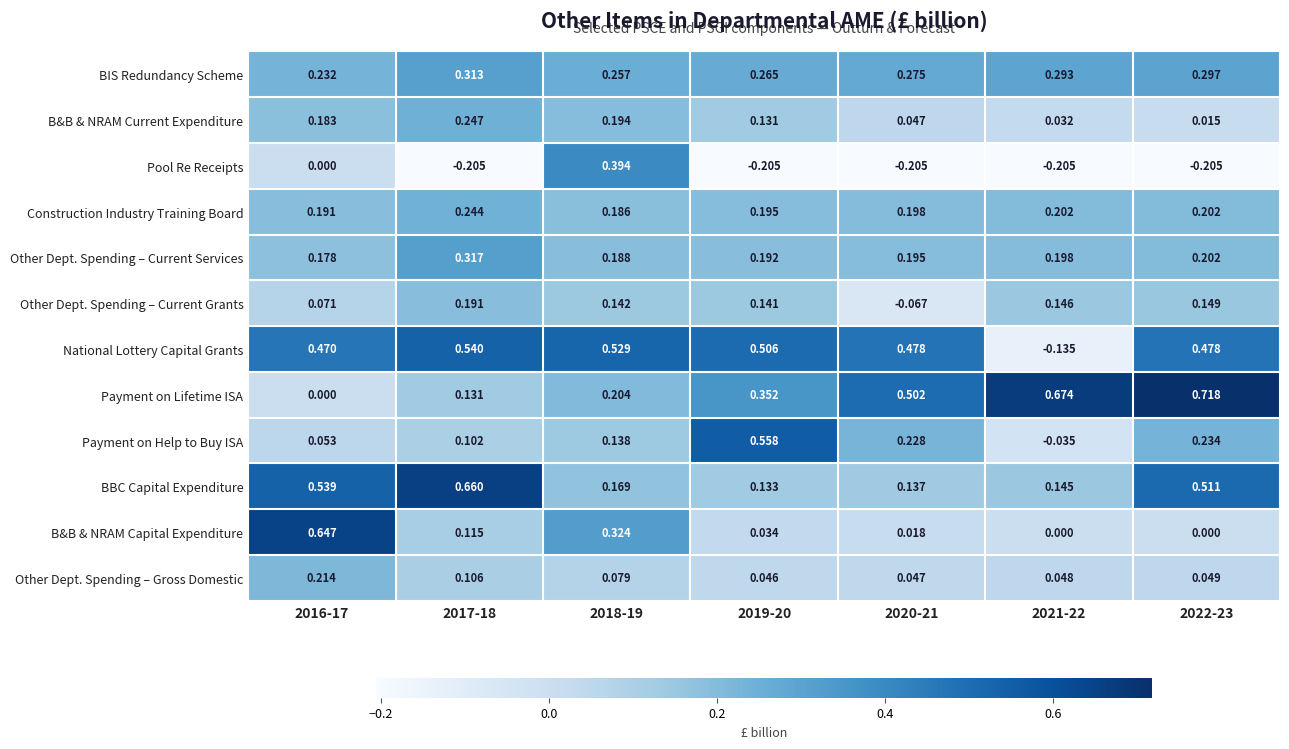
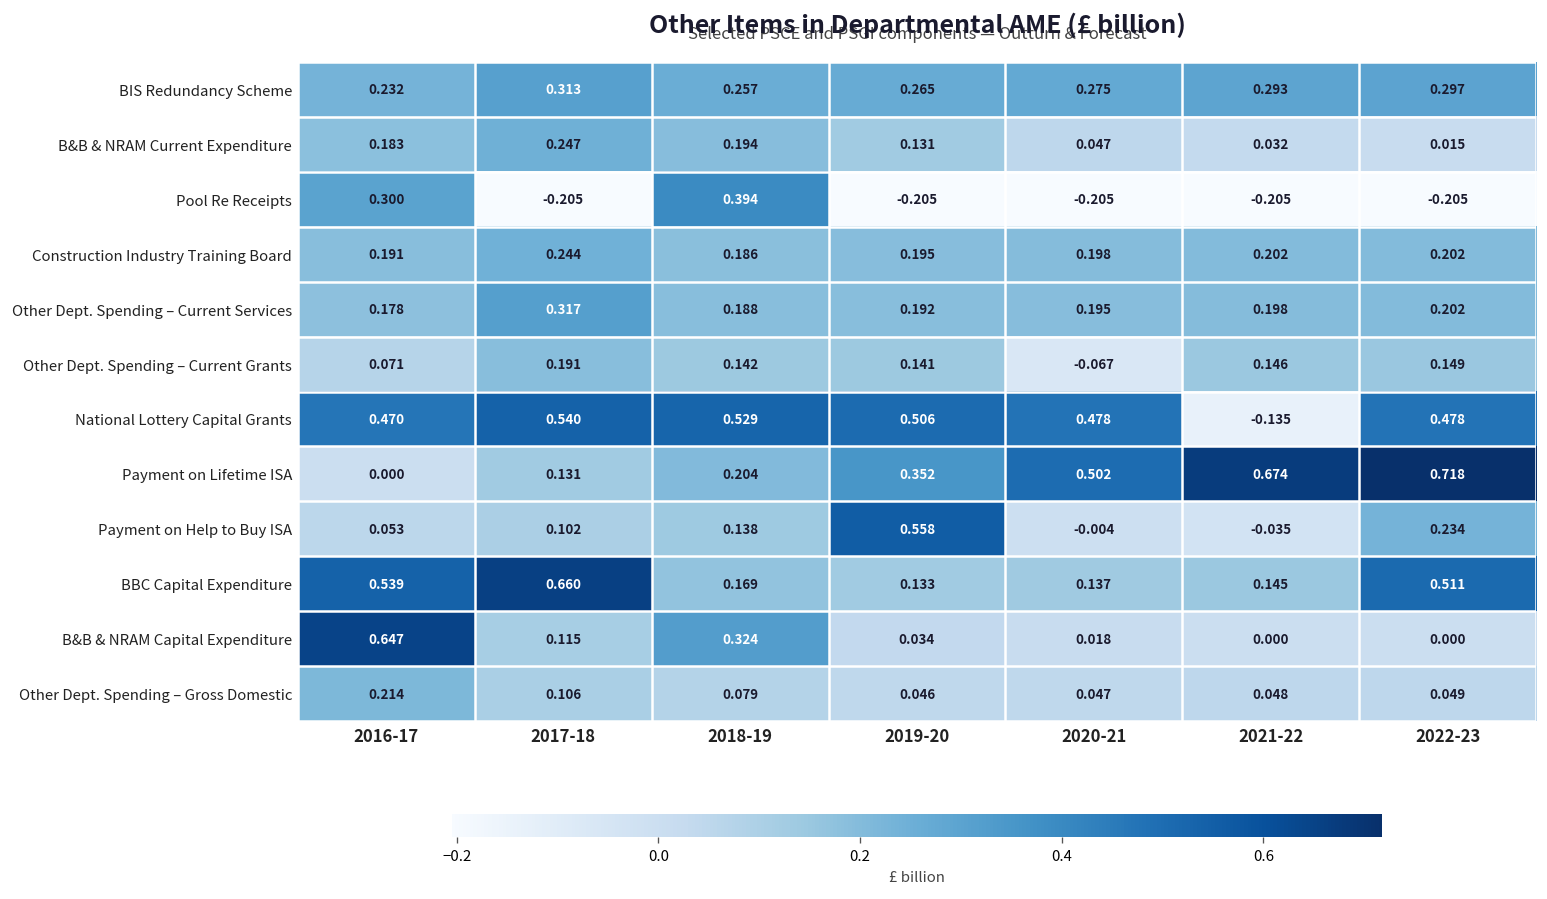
Pool Re Receipts, 2016-17: 0.000 -> 0.300
Payment on Help to Buy ISA, 2020-21: 0.228 -> -0.004
